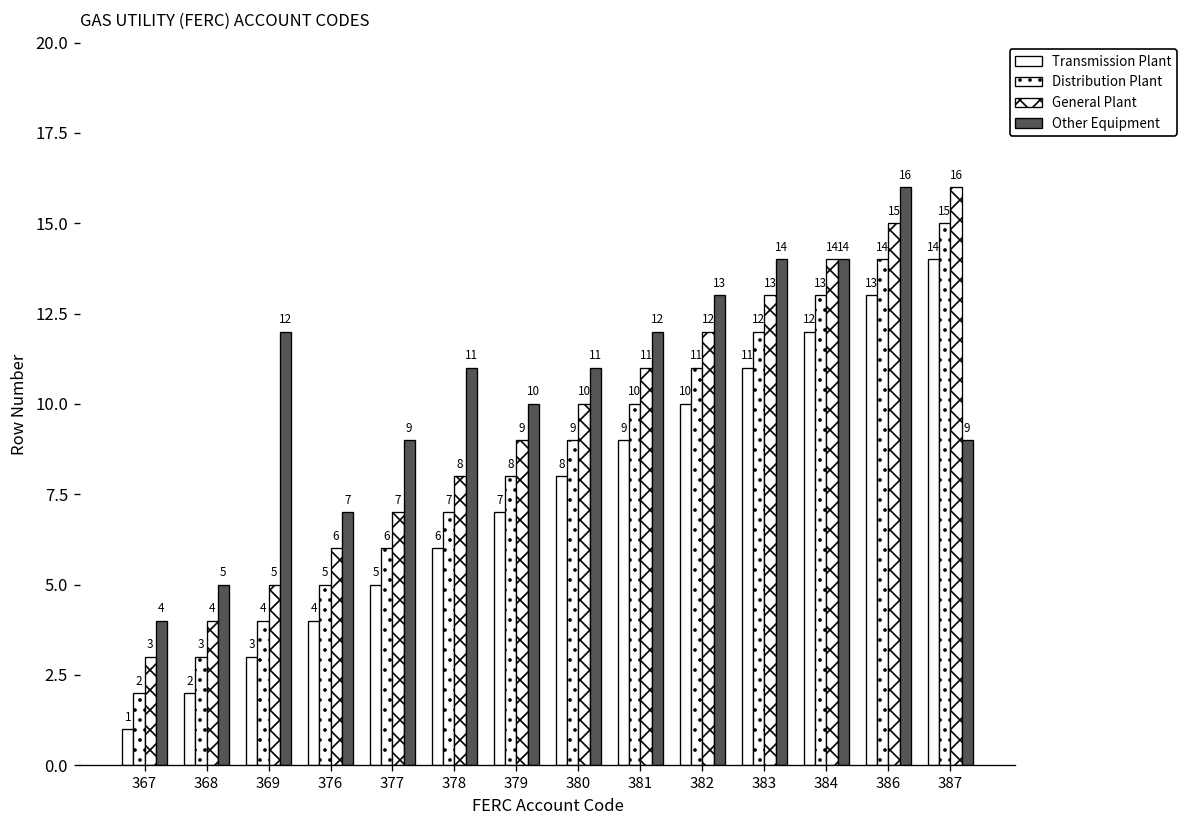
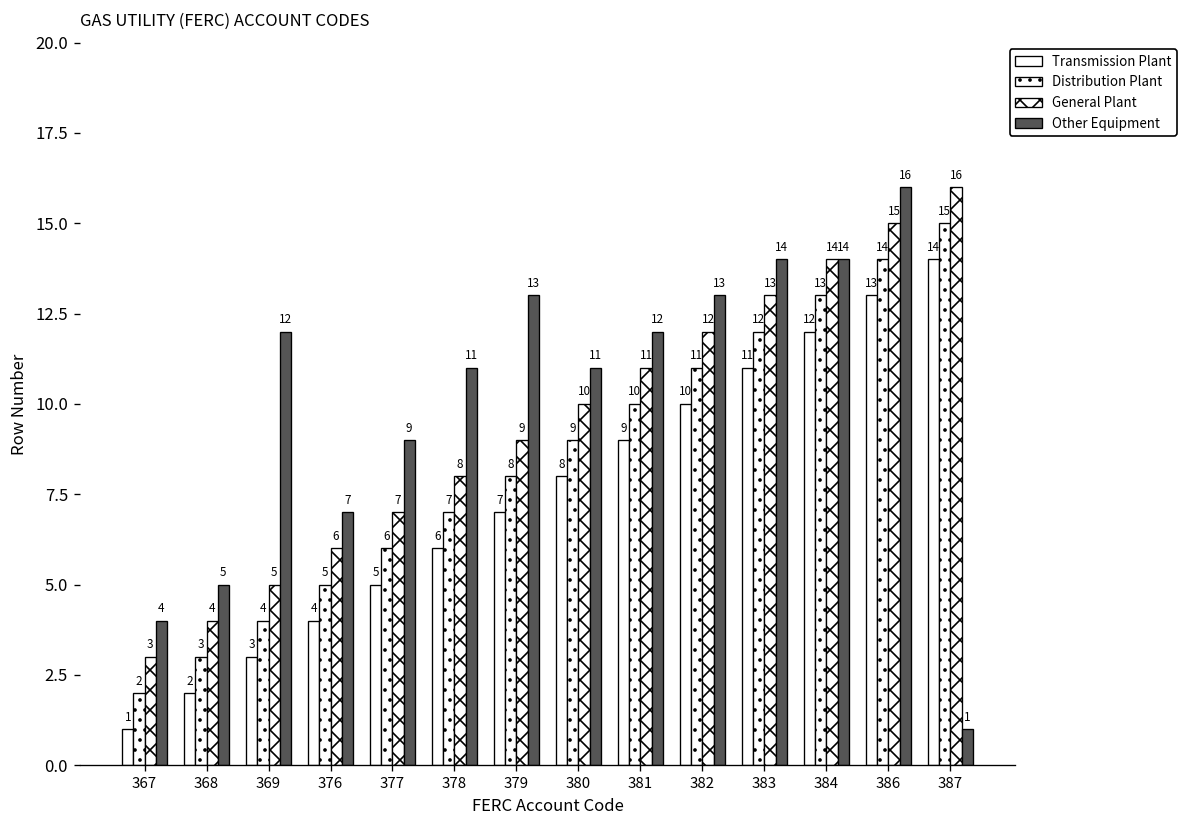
Other Equipment, 379: 10 -> 13
Other Equipment, 387: 9 -> 1
